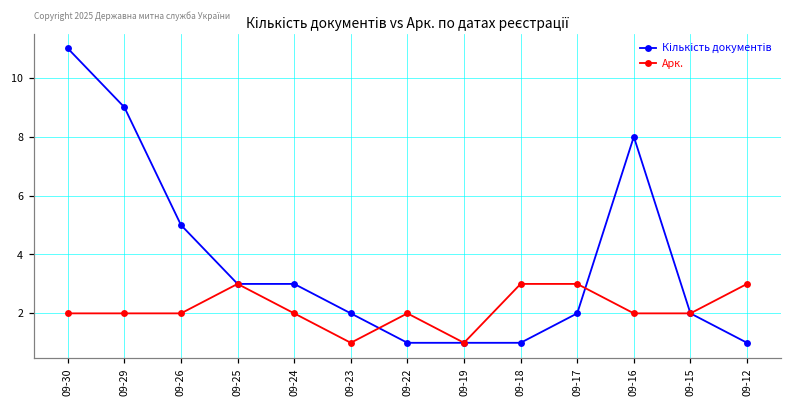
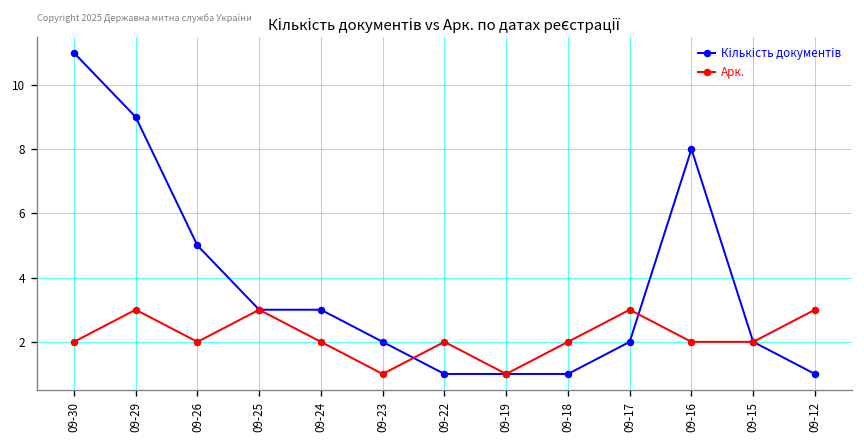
Арк., 09-29: 2 -> 3
Арк., 09-18: 3 -> 2
